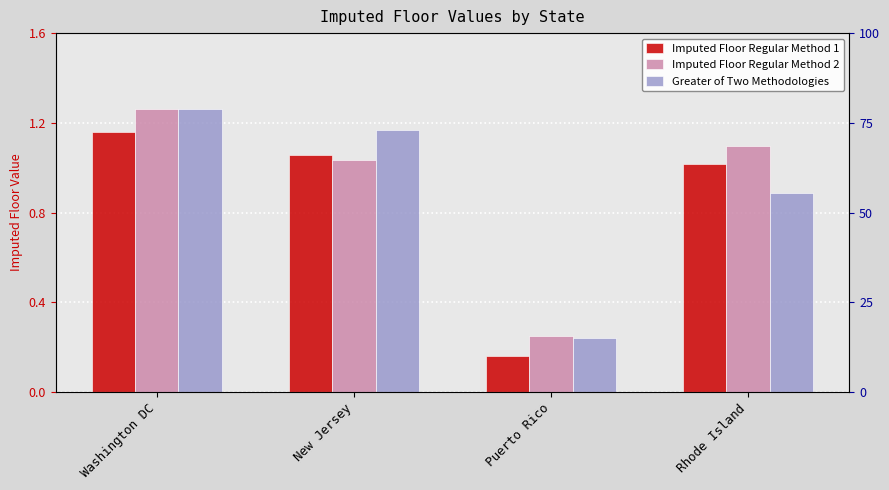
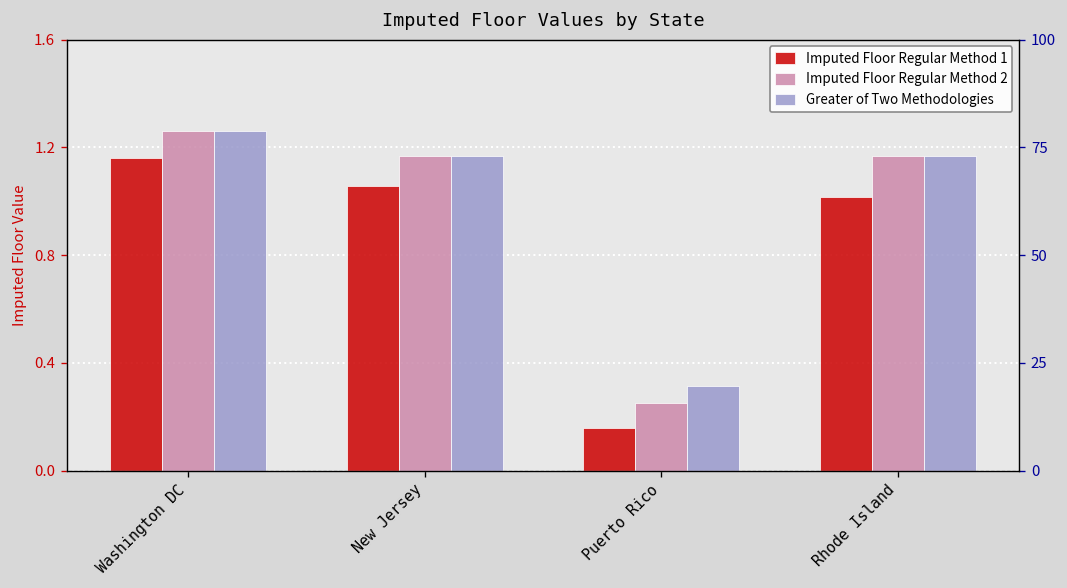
Imputed Floor Regular Method 2, New Jersey: 1.04 -> 1.17
Greater of Two Methodologies, Puerto Rico: 0.24 -> 0.31
Imputed Floor Regular Method 2, Rhode Island: 1.10 -> 1.17
Greater of Two Methodologies, Rhode Island: 0.89 -> 1.17
